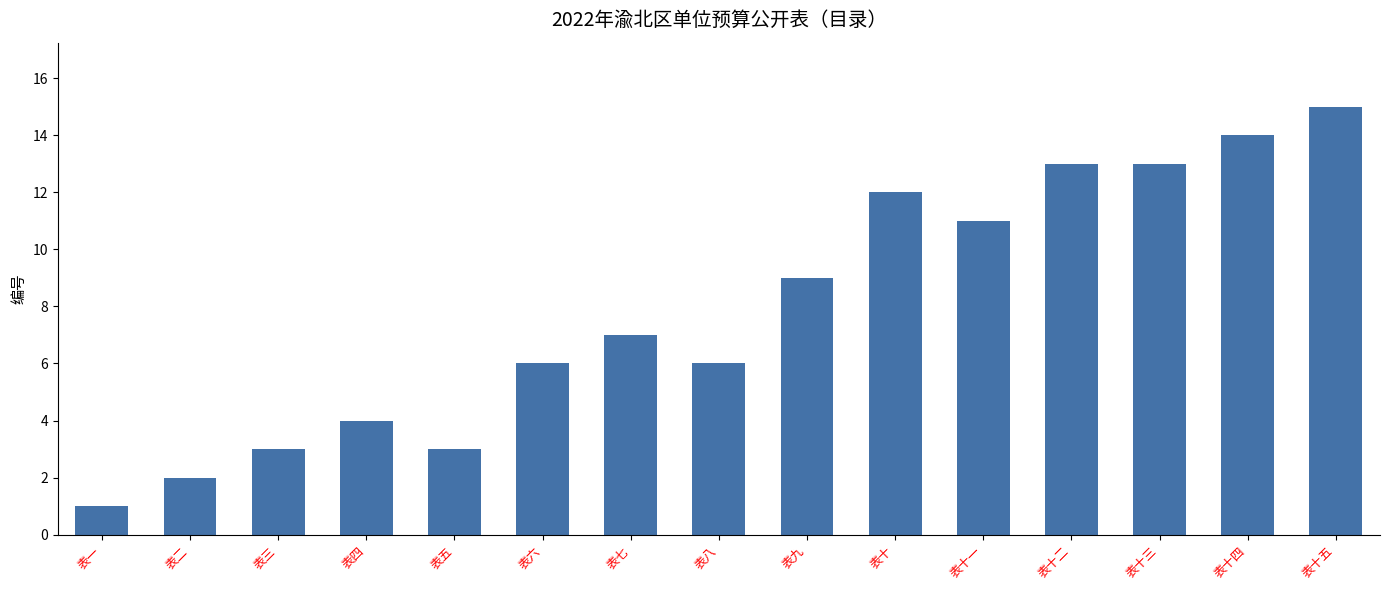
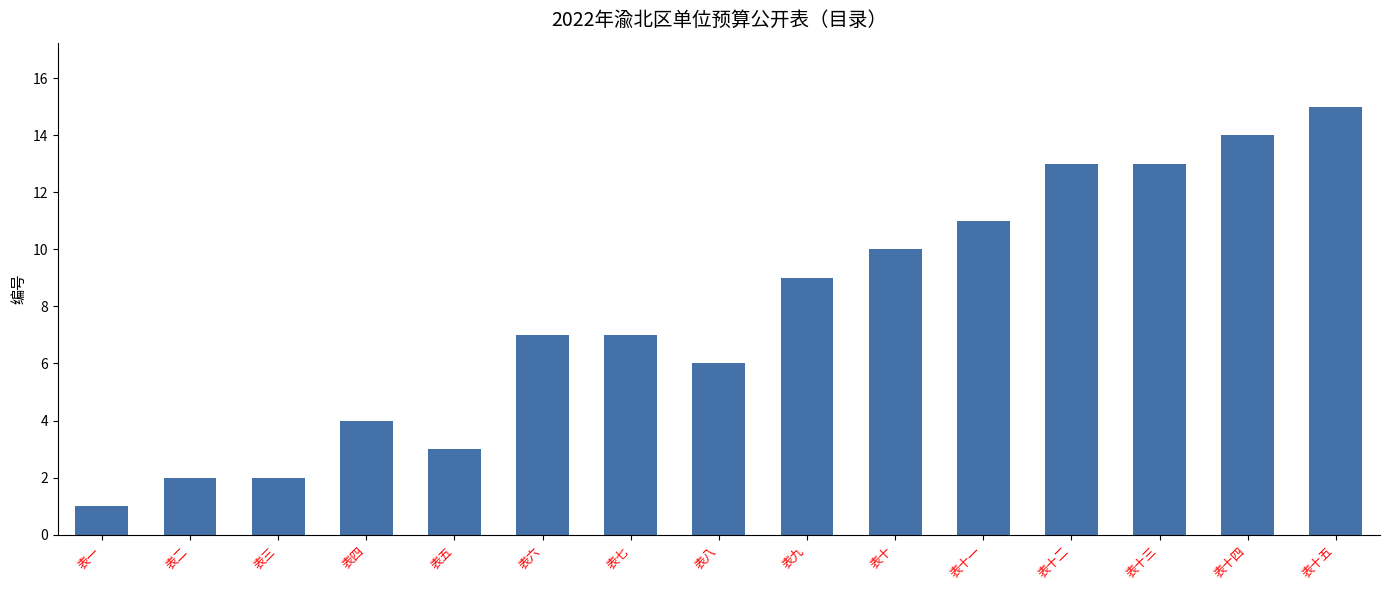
表三: 3 -> 2
表六: 6 -> 7
表十: 12 -> 10
